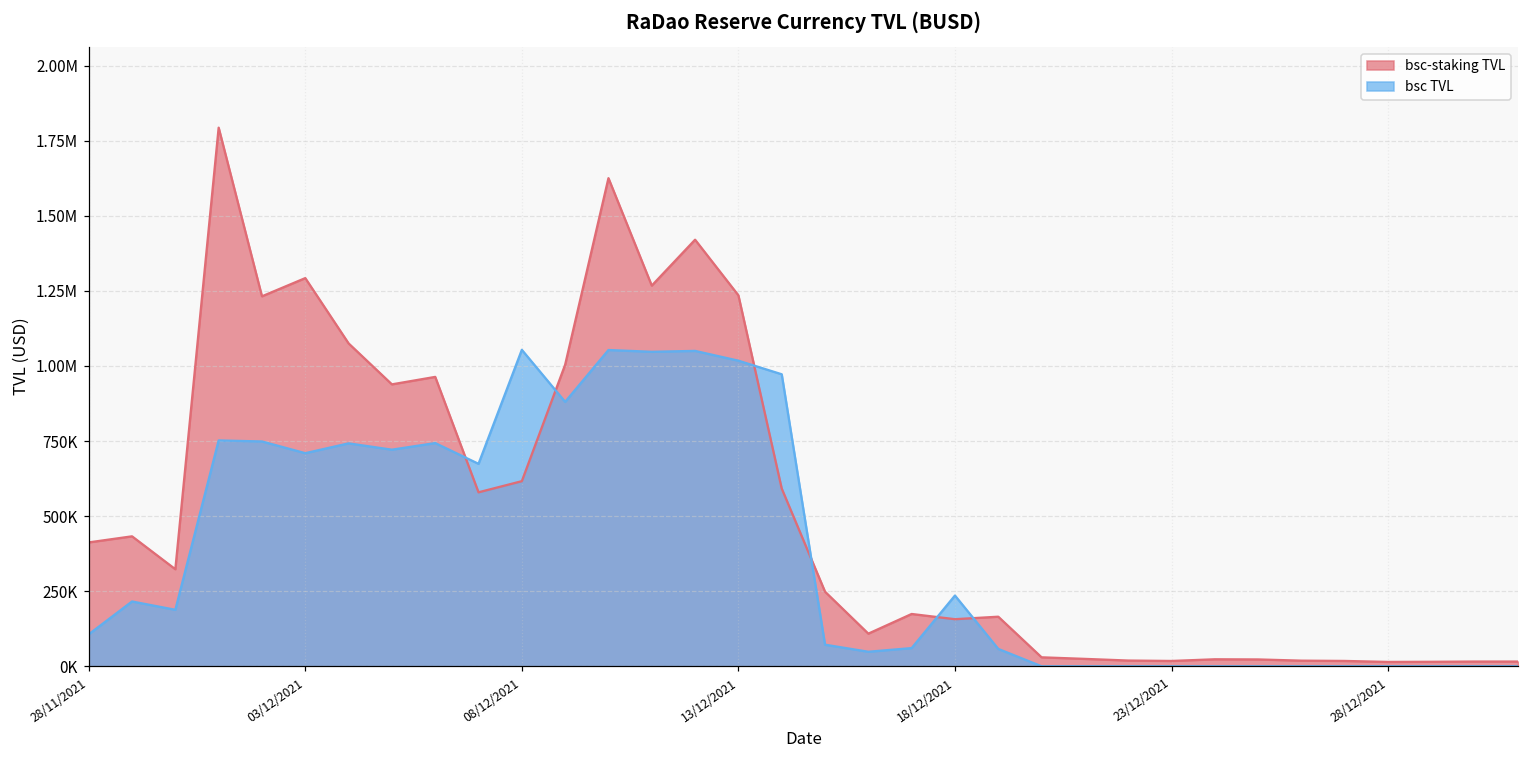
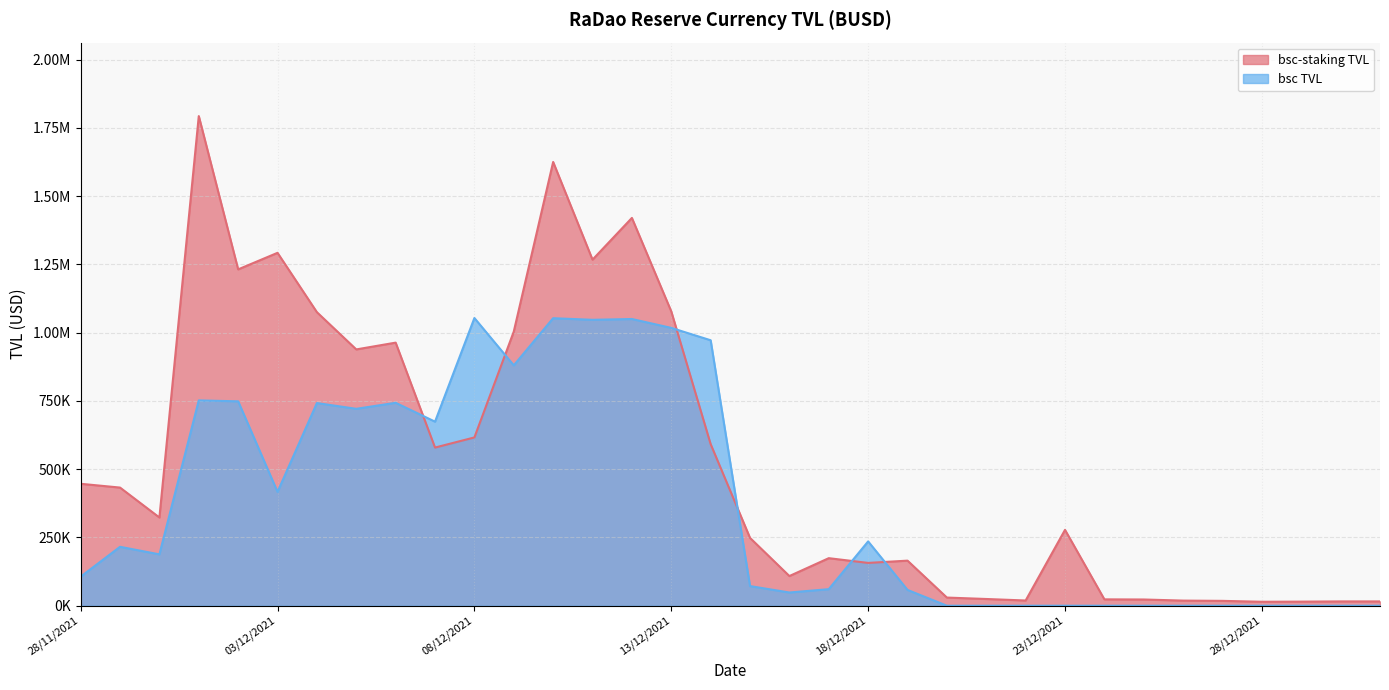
bsc-staking TVL, 28/11/2021: 410000 -> 450000
bsc TVL, 03/12/2021: 710000 -> 420000
bsc-staking TVL, 13/12/2021: 1240000 -> 1080000
bsc-staking TVL, 23/12/2021: 20000 -> 280000
